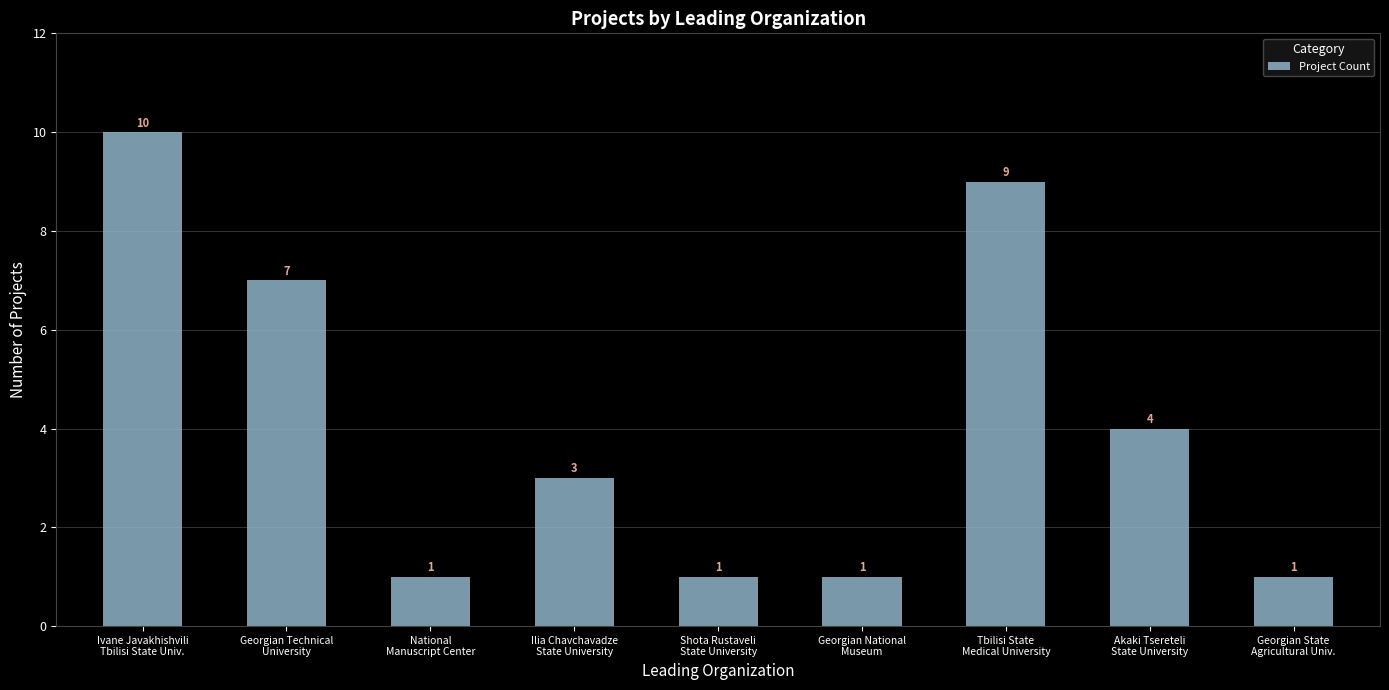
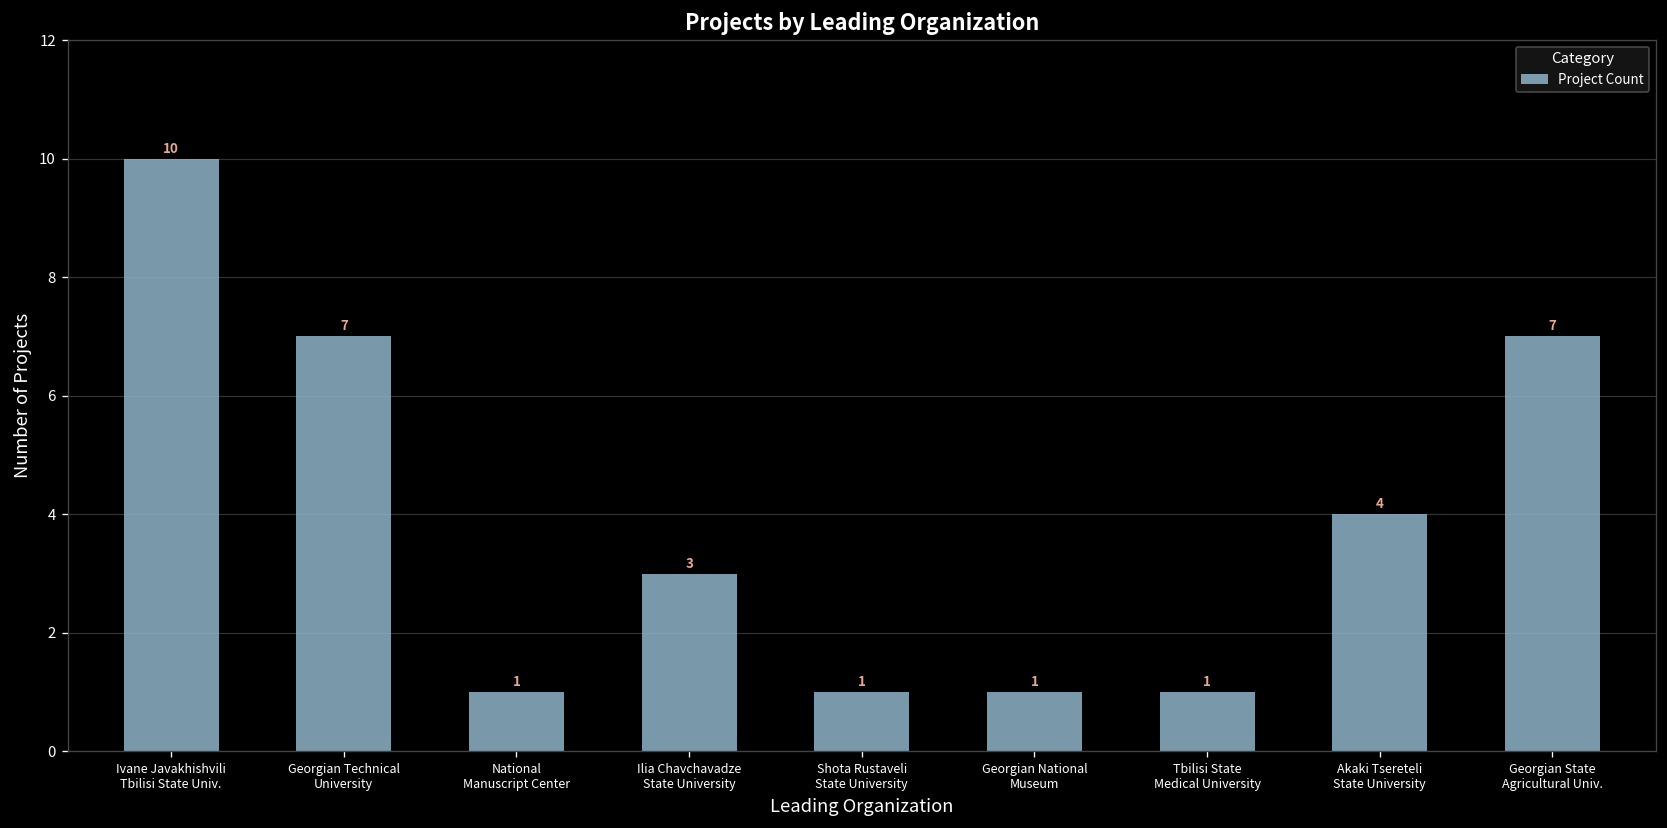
Tbilisi State Medical University: 9 -> 1
Georgian State Agricultural Univ.: 1 -> 7
